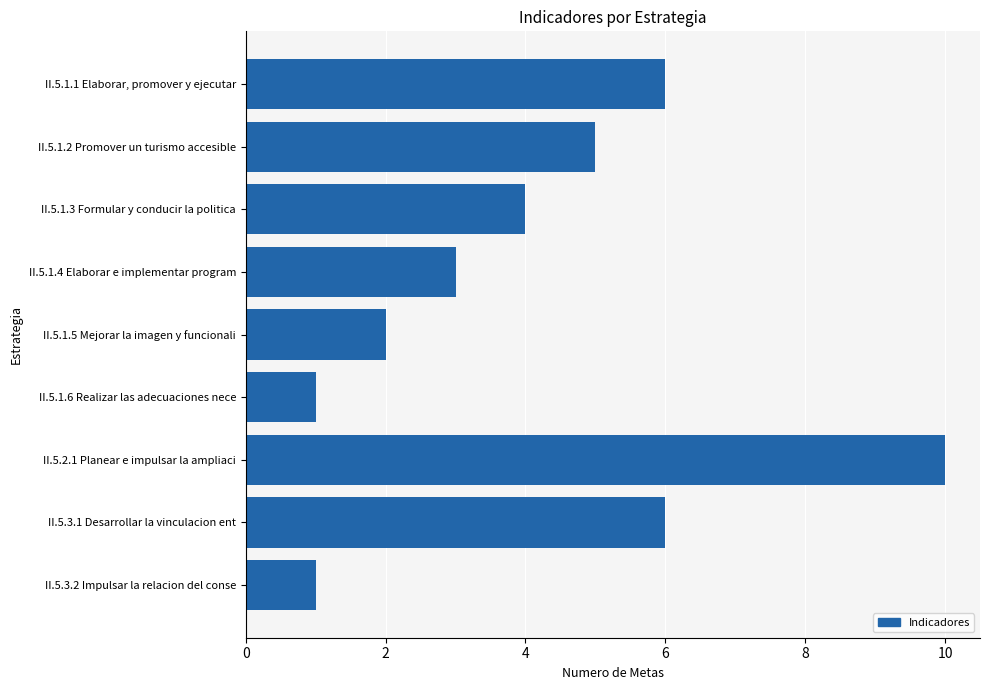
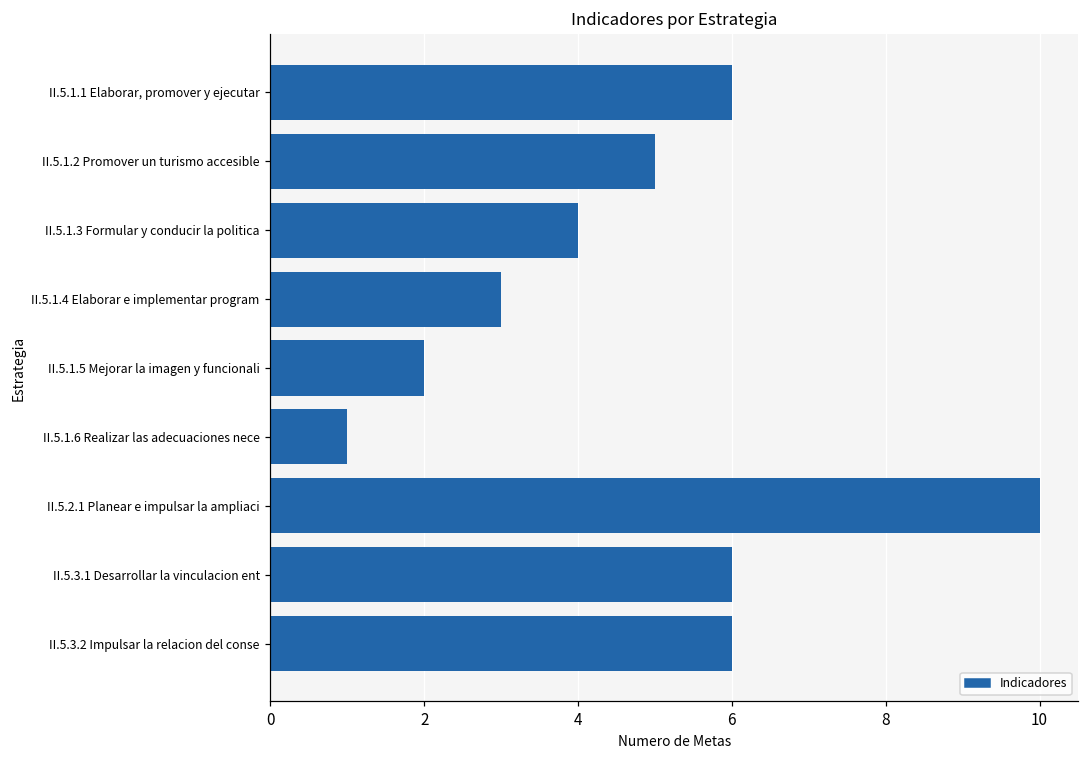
II.5.3.2 Impulsar la relacion del conse: 1 -> 6
